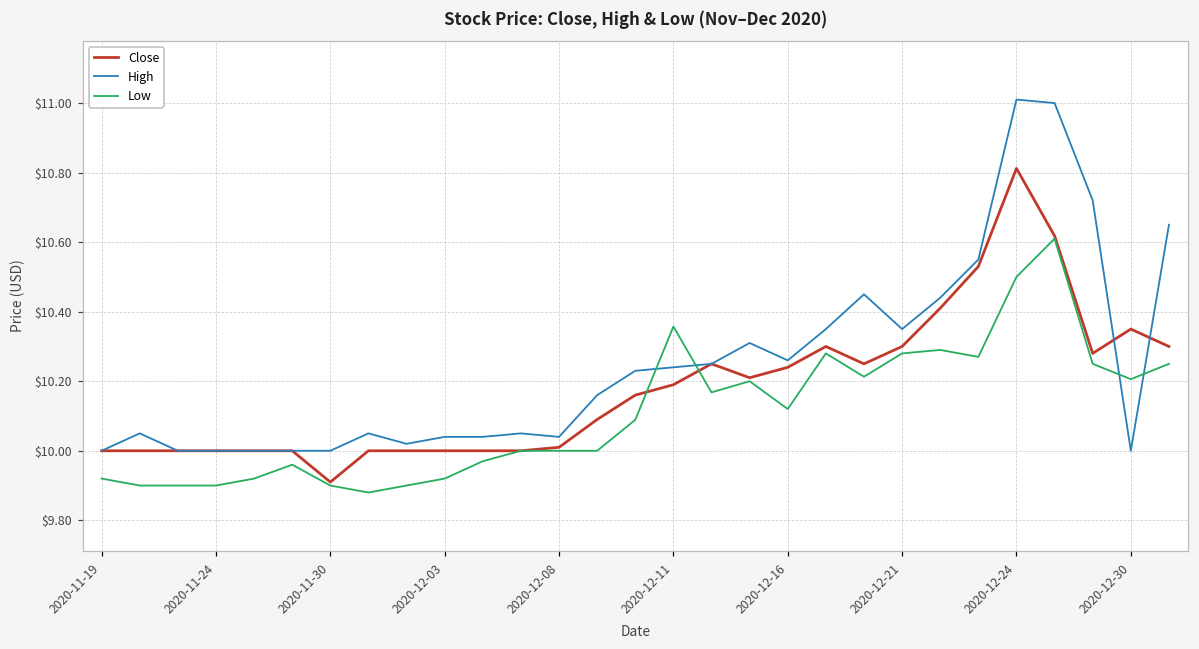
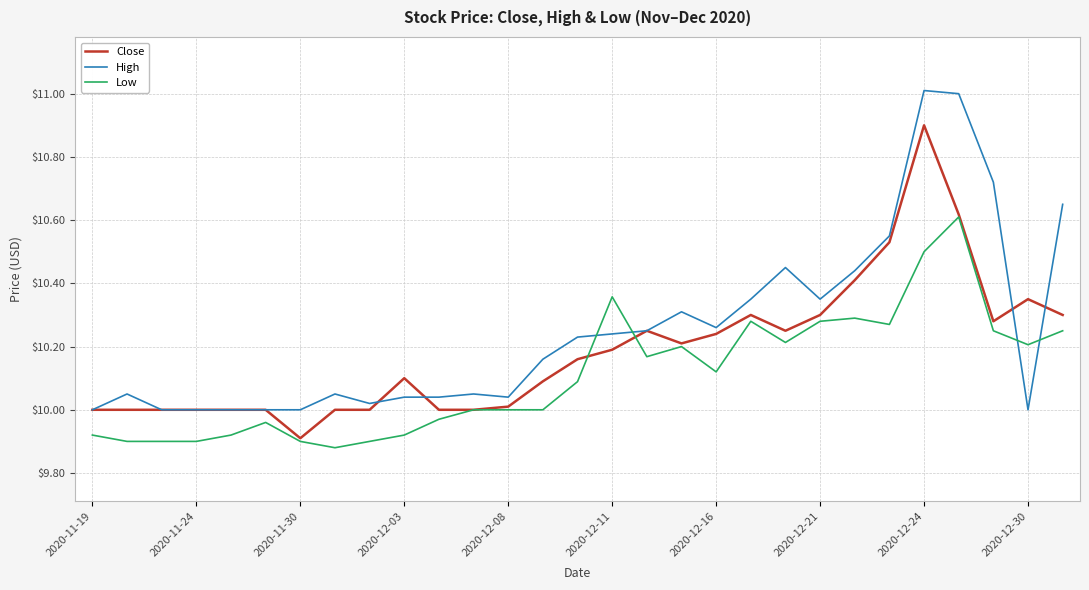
Close, 2020-12-03: $10.0 -> $10.1
Close, 2020-12-24: $10.81 -> $10.90
